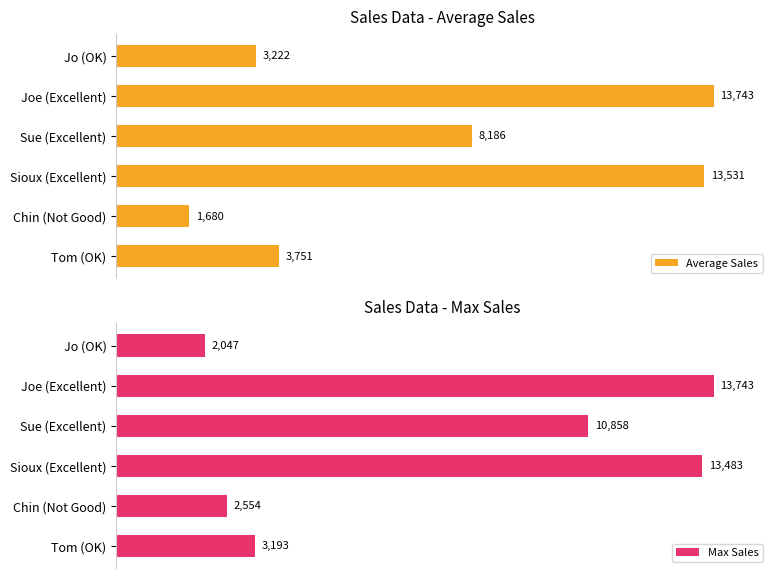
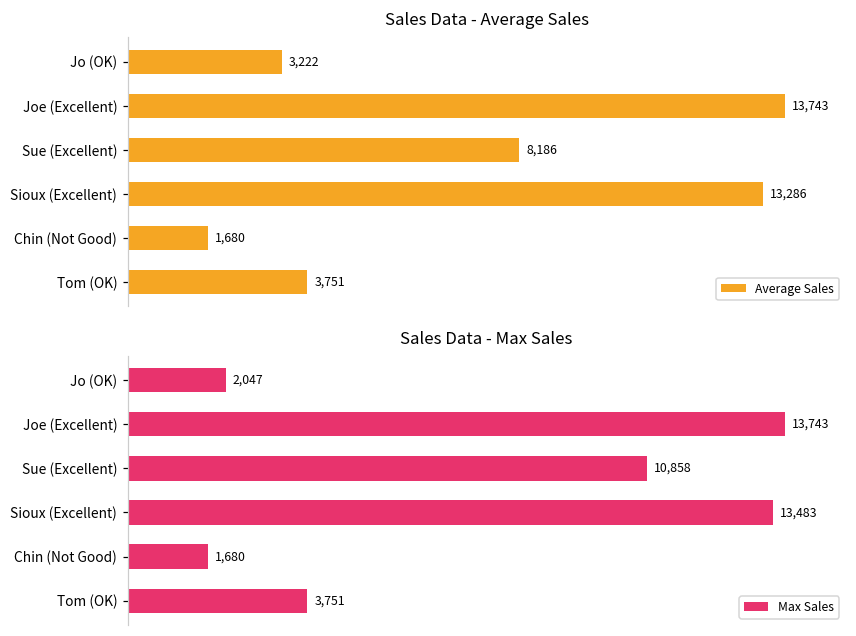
Sales Data - Average Sales, Sioux (Excellent): 13,531 -> 13,286
Sales Data - Max Sales, Chin (Not Good): 2,554 -> 1,680
Sales Data - Max Sales, Tom (OK): 3,193 -> 3,751
